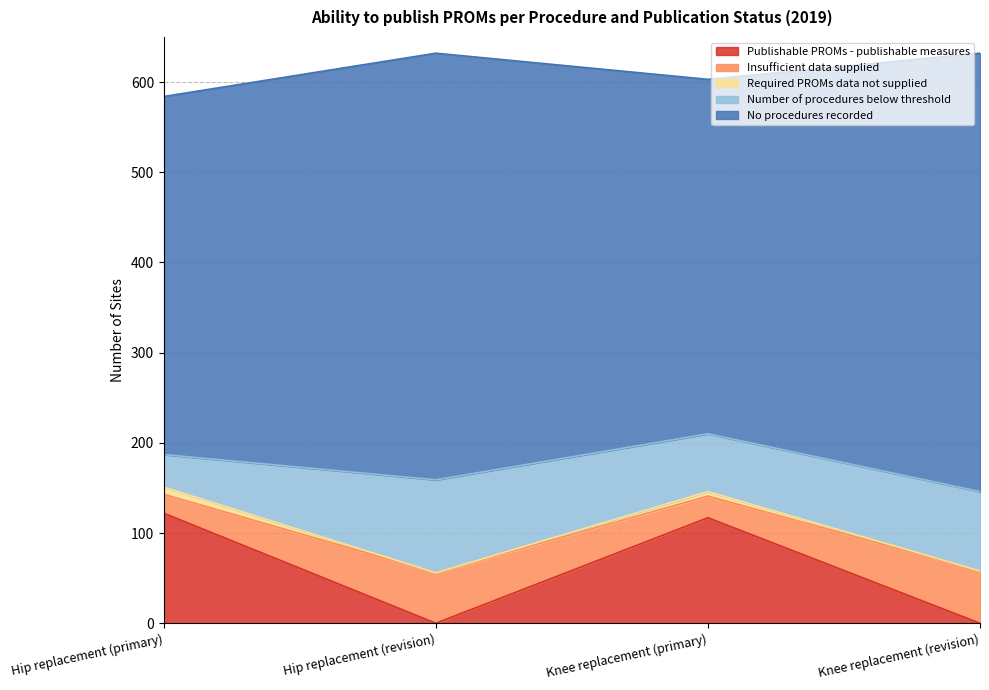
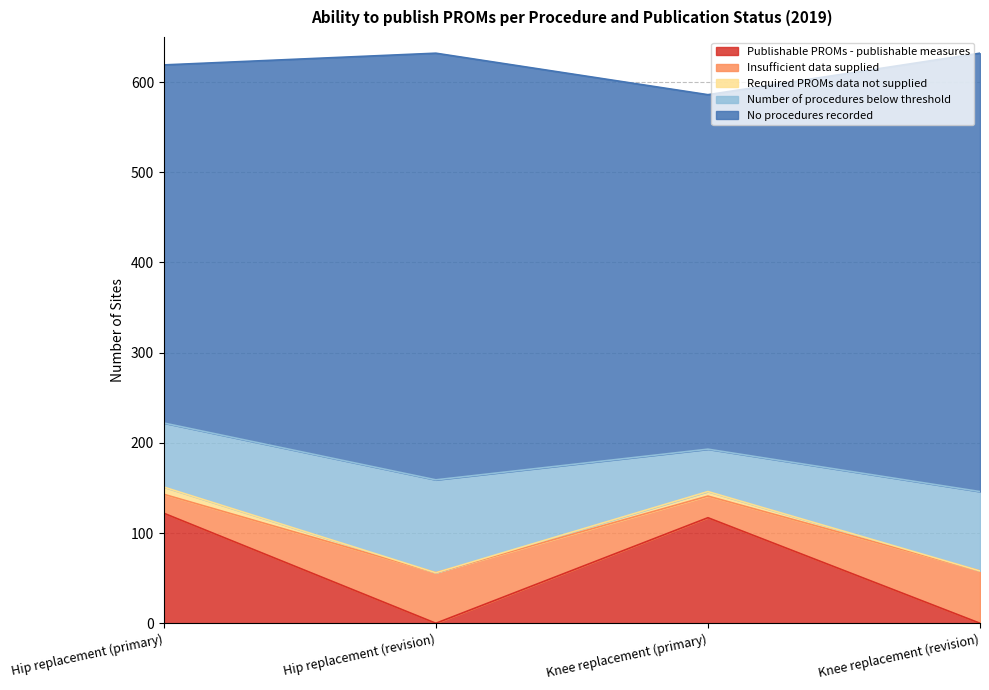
Number of procedures below threshold, Hip replacement (primary): 40 -> 70
Number of procedures below threshold, Knee replacement (primary): 60 -> 50
